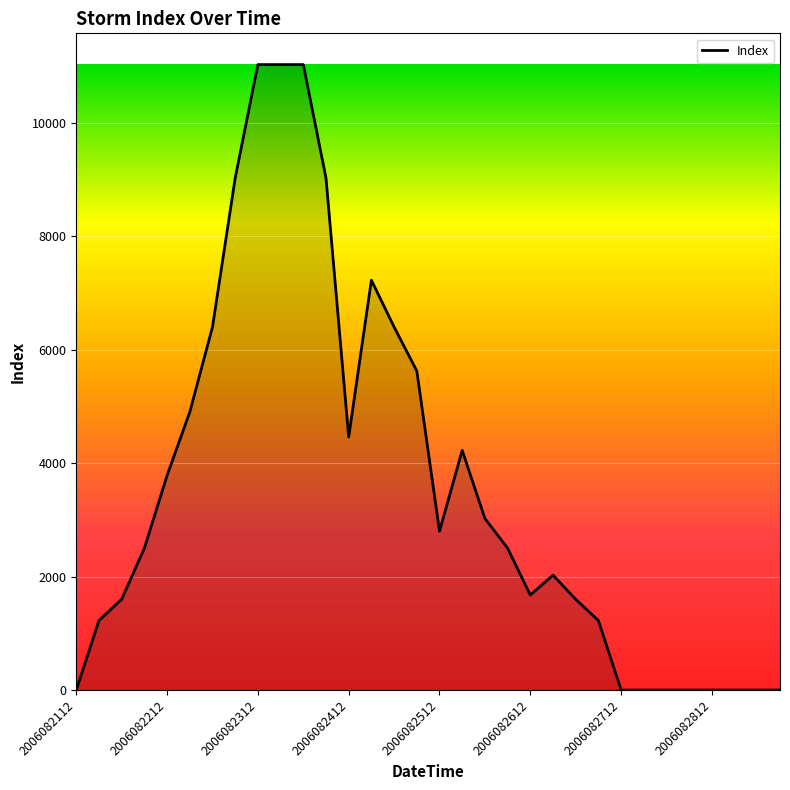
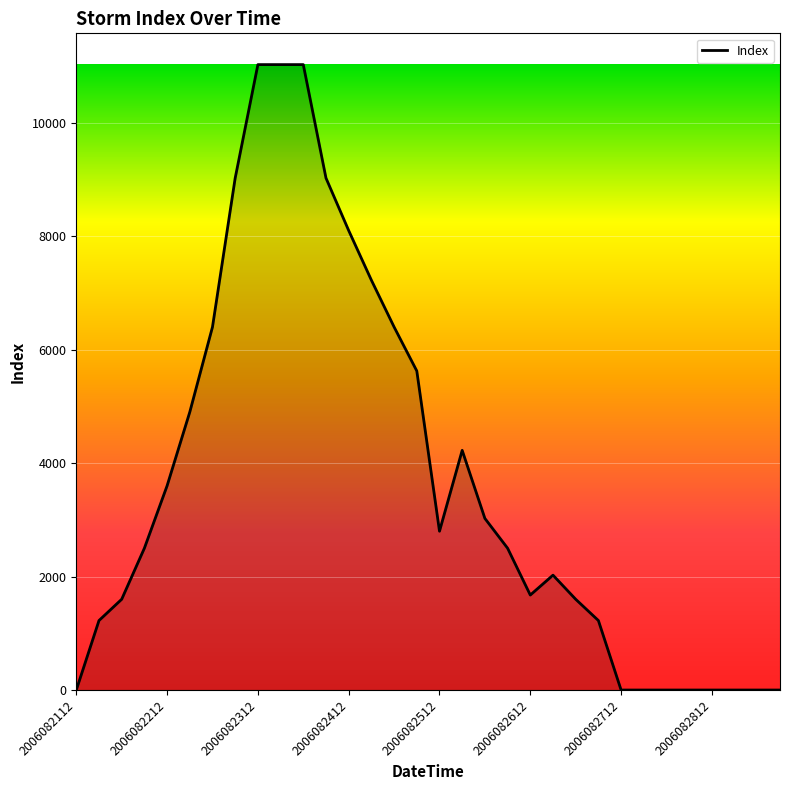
2006082212: 3800 -> 3600
2006082412: 4500 -> 8100
